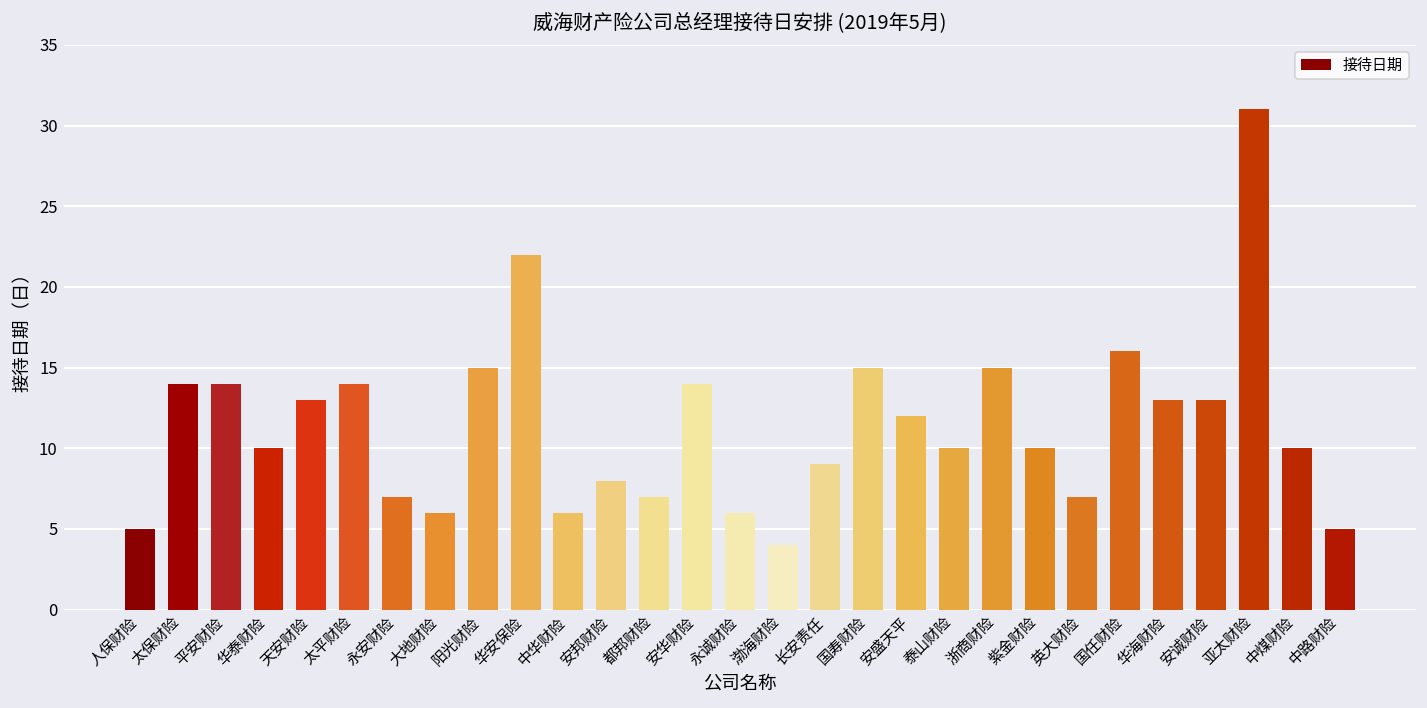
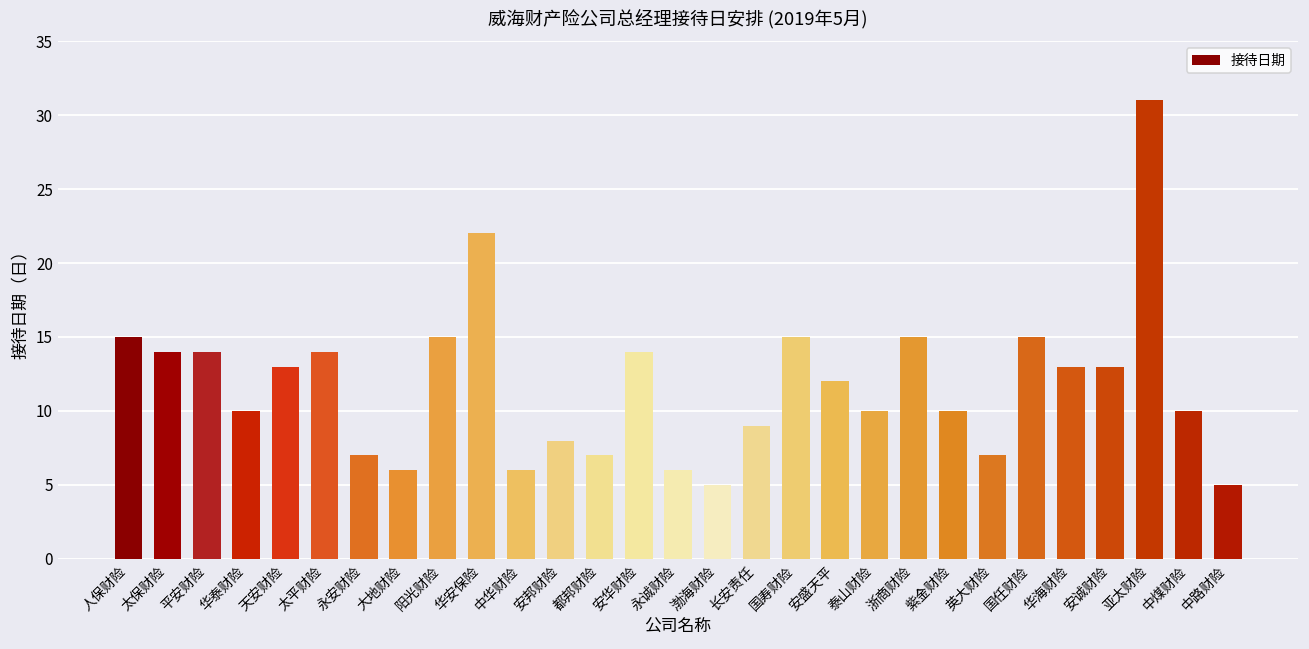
人保财险: 5 -> 15
渤海财险: 4 -> 5
国任财险: 16 -> 15
